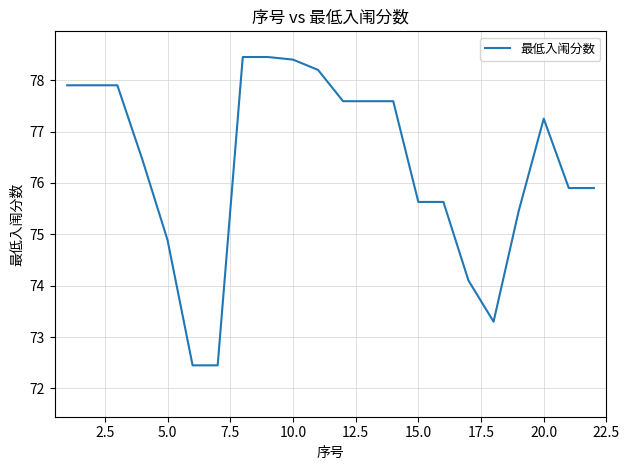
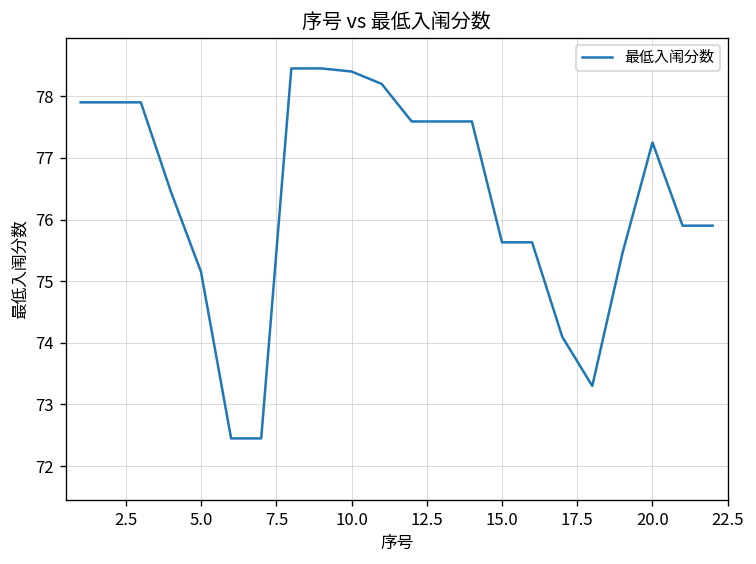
5.0: 74.9 -> 75.2
